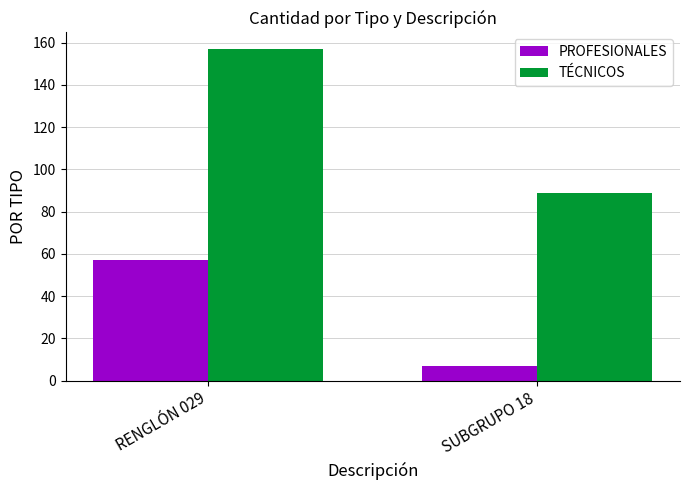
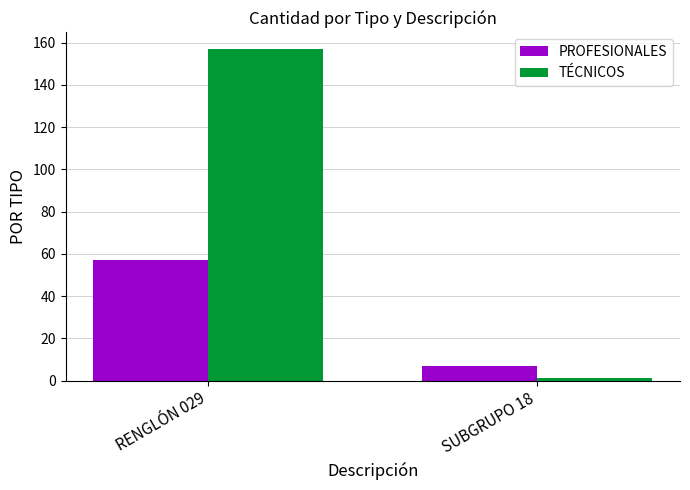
TÉCNICOS, SUBGRUPO 18: 89 -> 1
